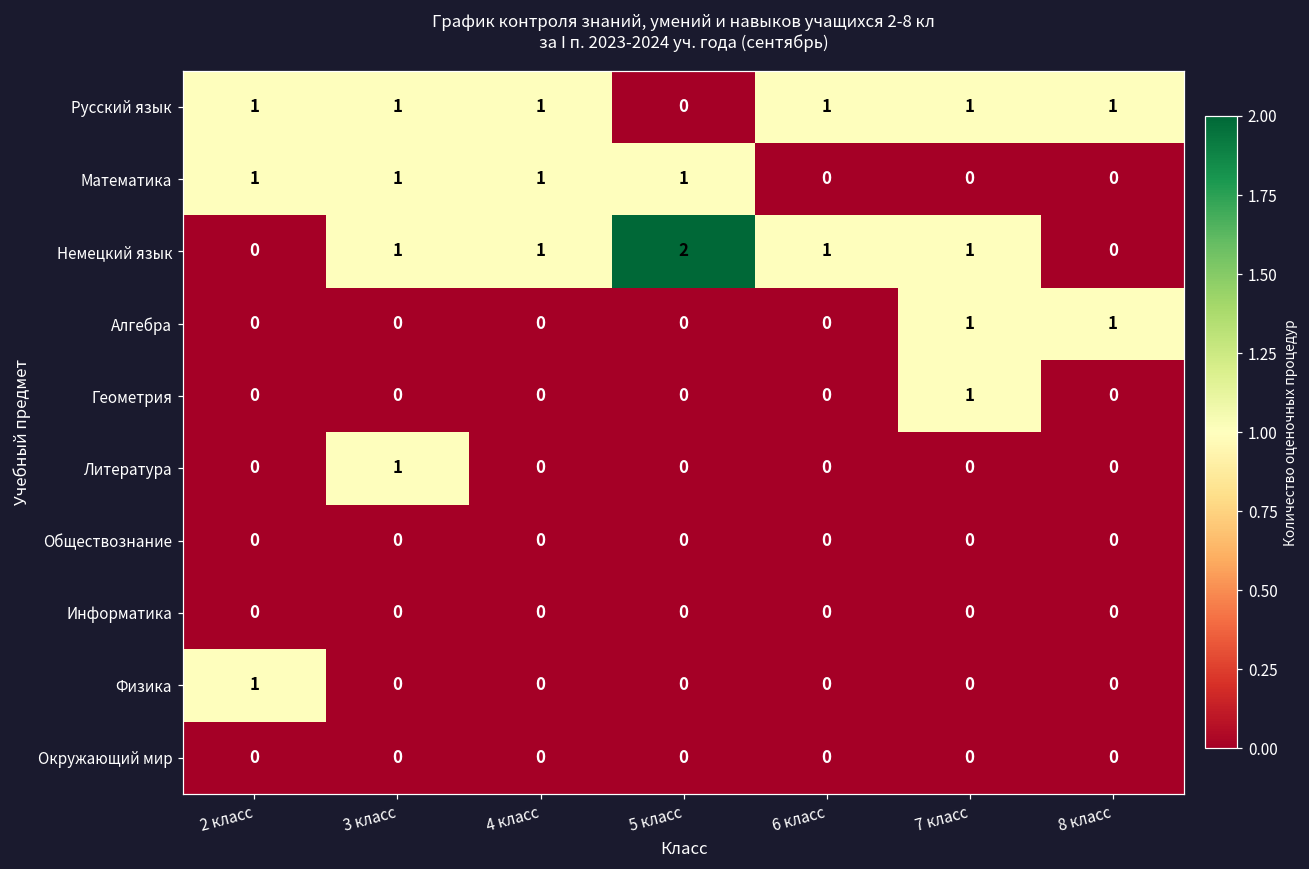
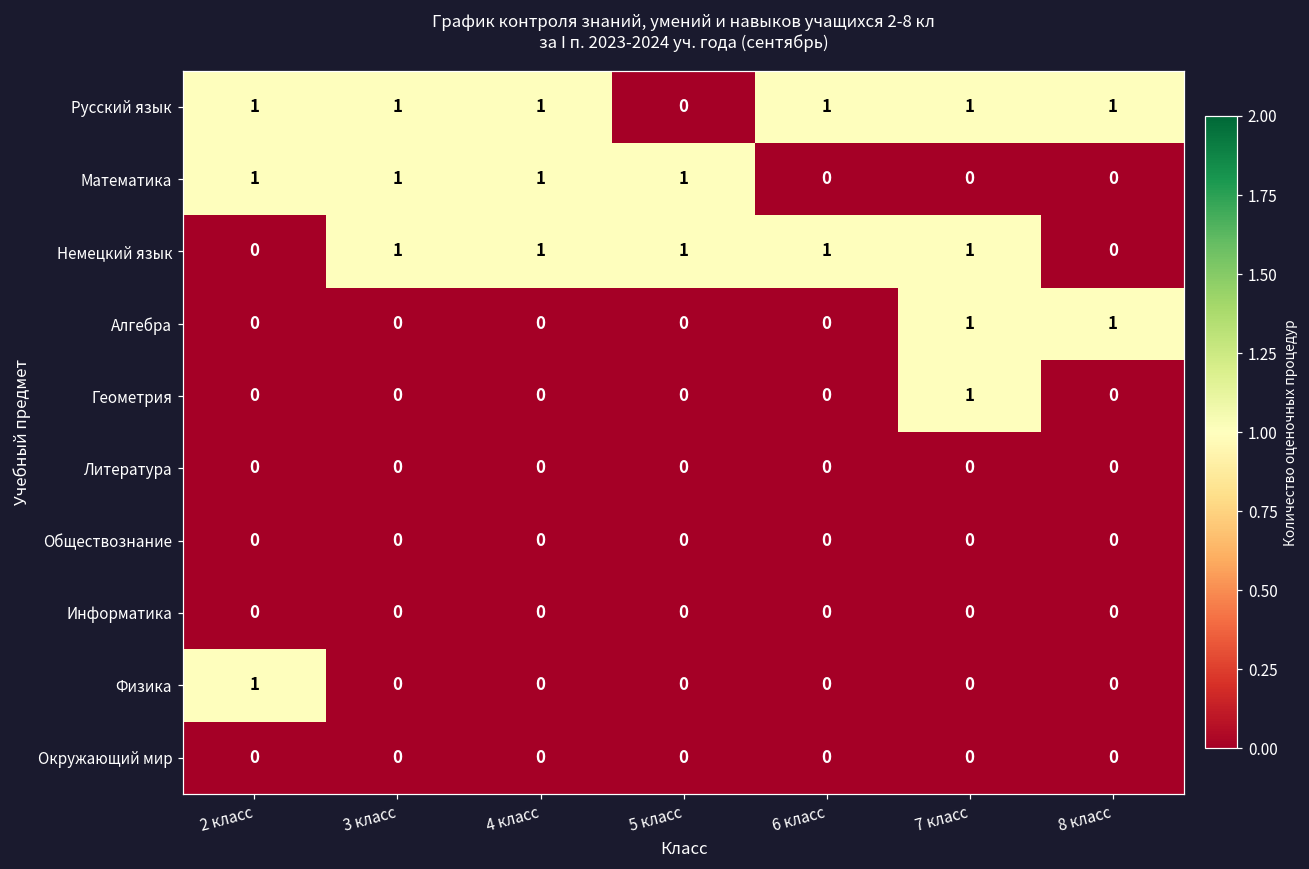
Немецкий язык, 5 класс: 2 -> 1
Литература, 3 класс: 1 -> 0
